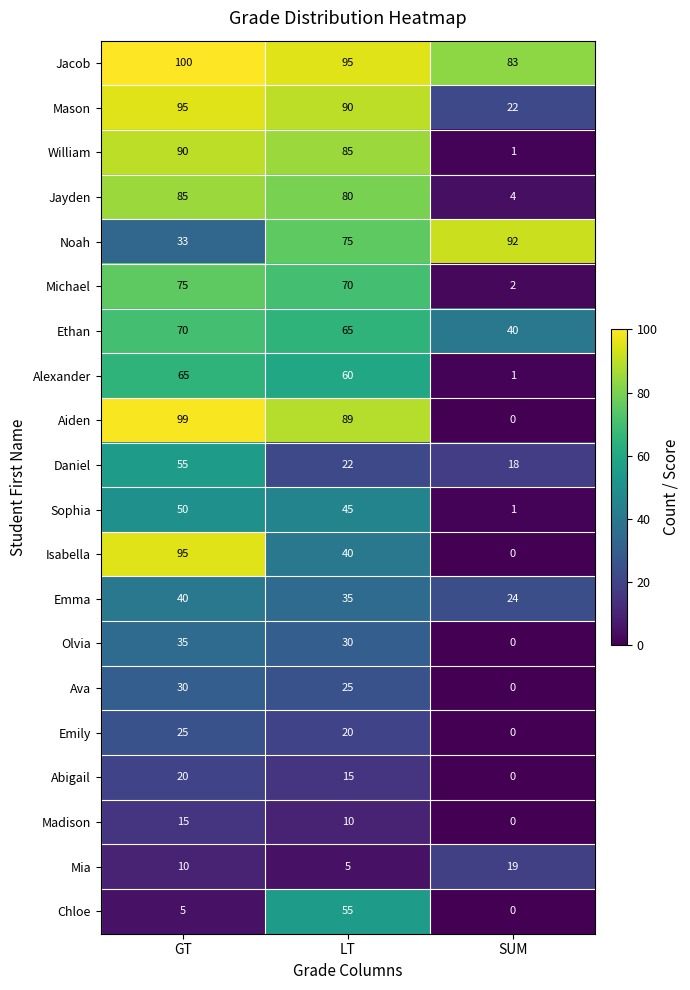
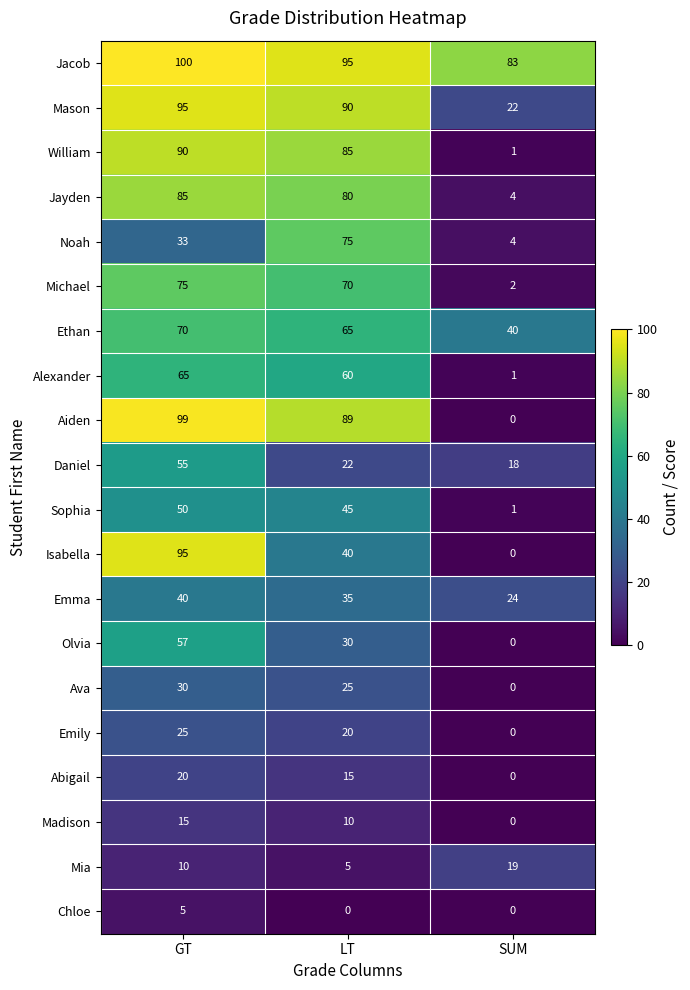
Noah, SUM: 92 -> 4
Olvia, GT: 35 -> 57
Chloe, LT: 55 -> 0
